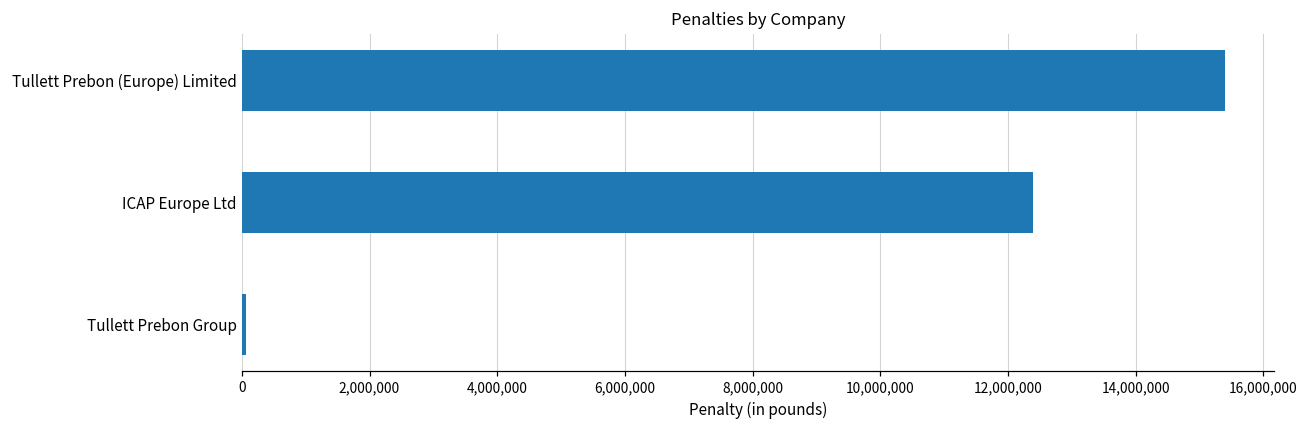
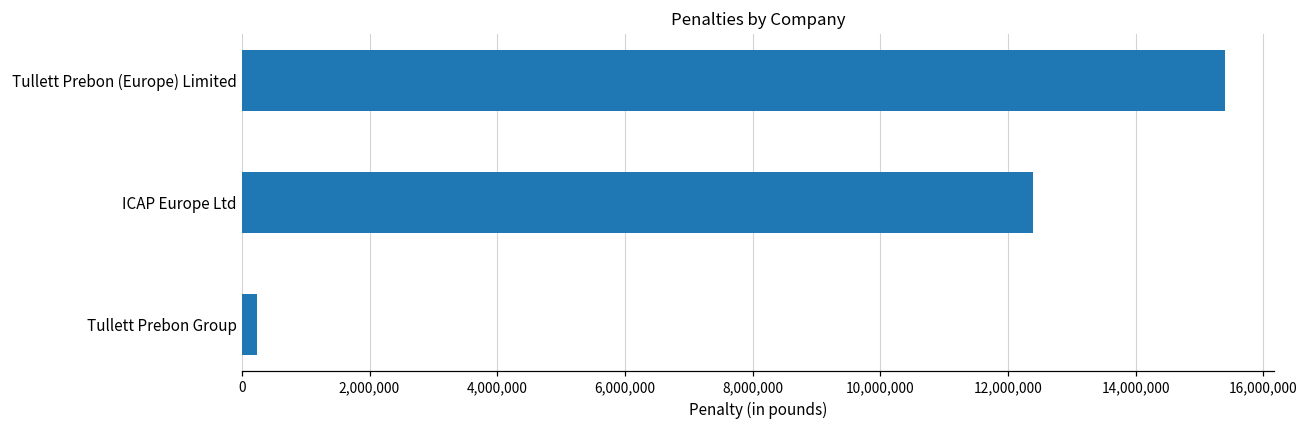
Tullett Prebon Group: 100,000 -> 200,000
